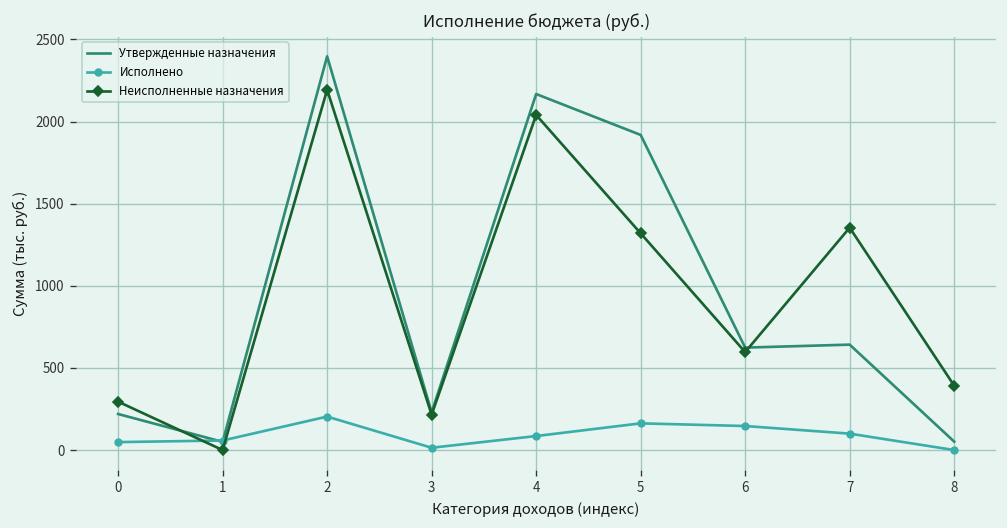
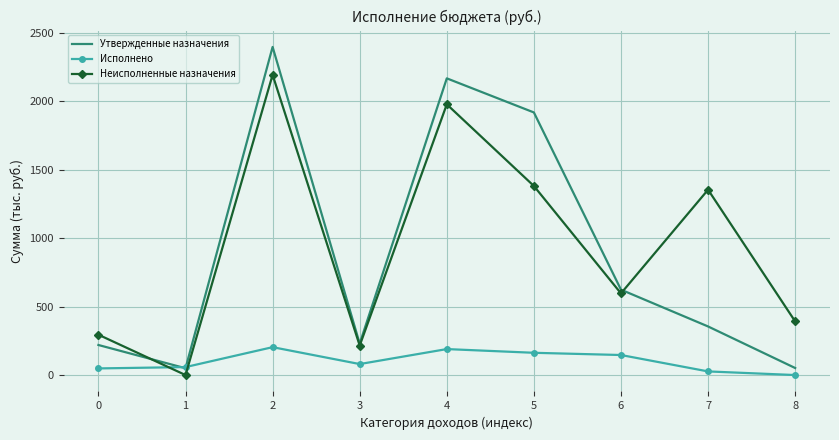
Исполнено, 3: 10 -> 80
Исполнено, 4: 90 -> 190
Неисполненные назначения, 4: 2040 -> 1980
Неисполненные назначения, 5: 1320 -> 1380
Утвержденные назначения, 7: 640 -> 360
Исполнено, 7: 100 -> 30
